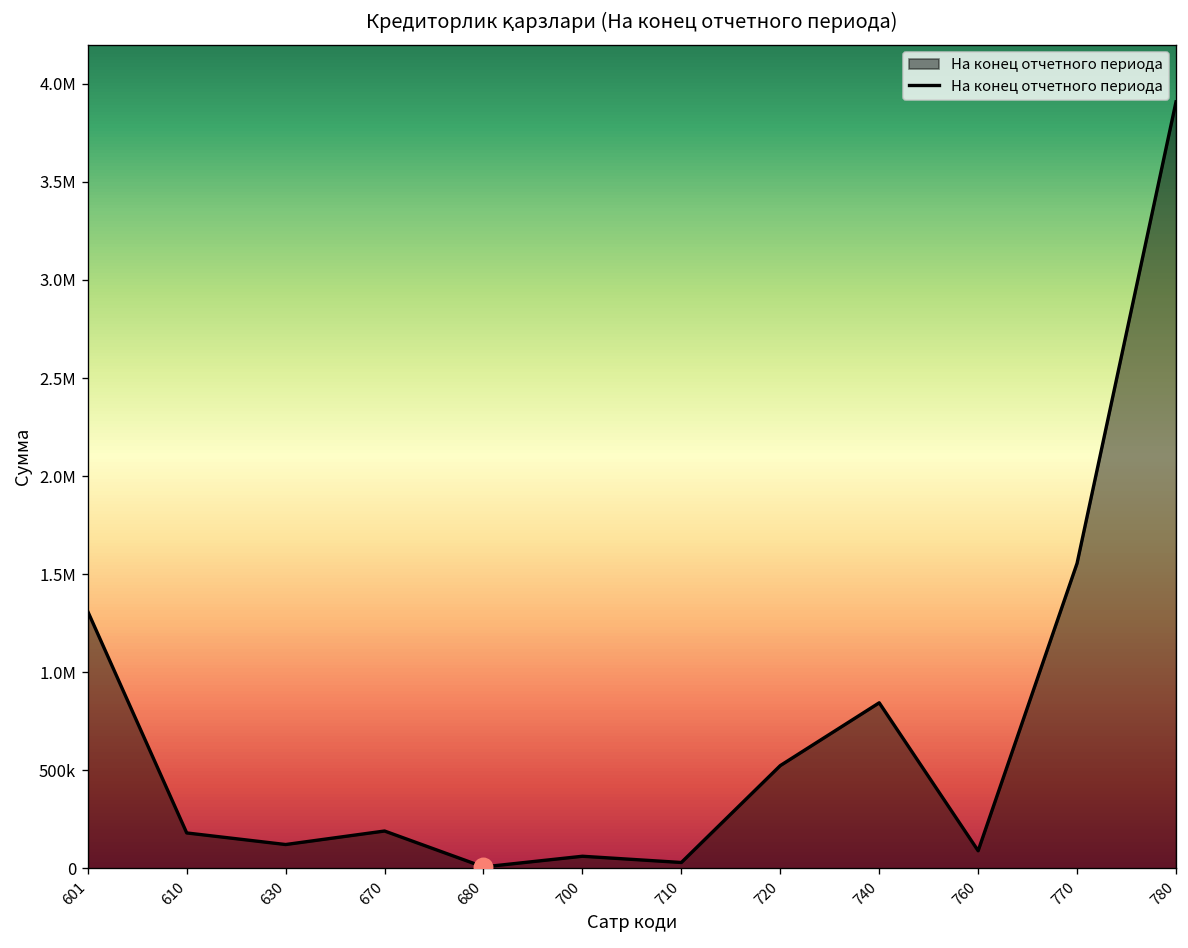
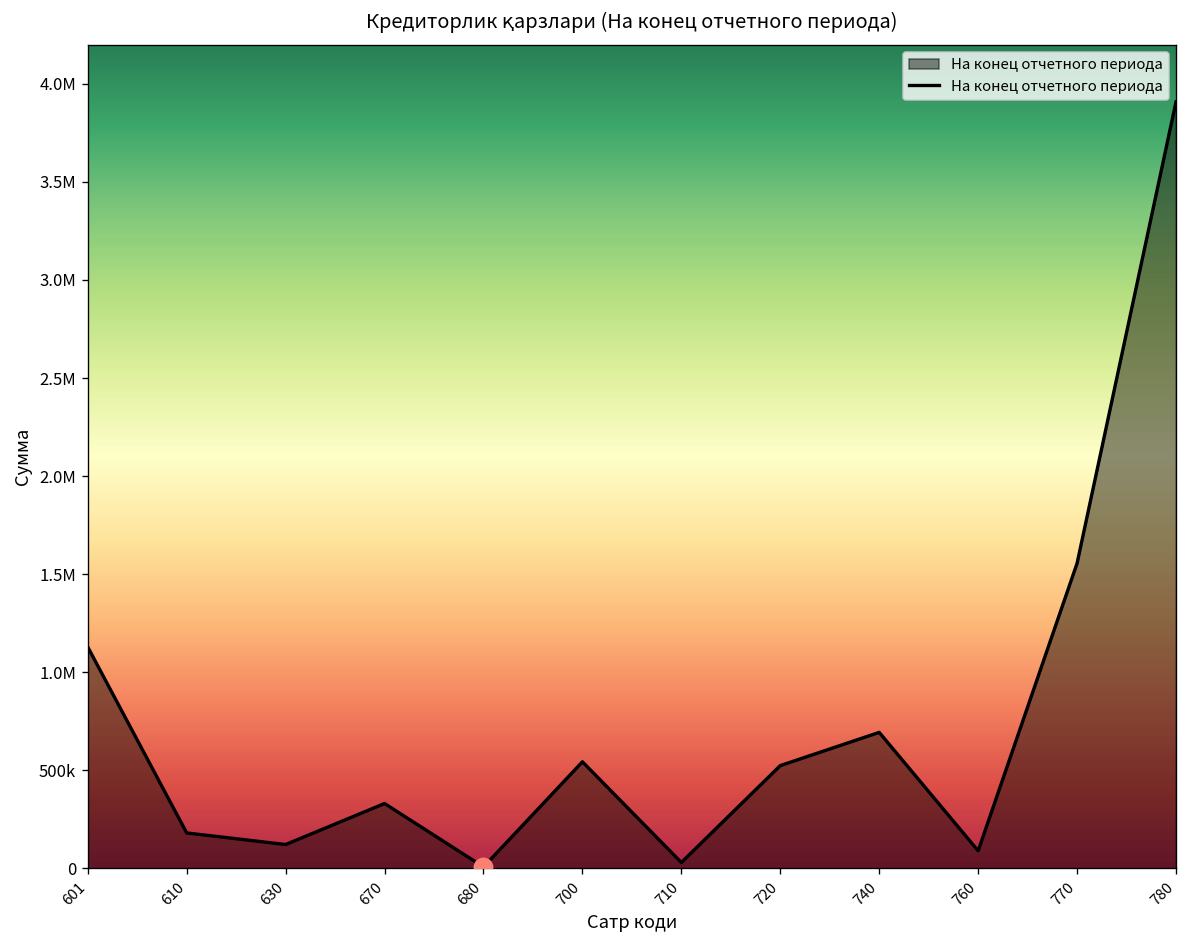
На конец отчетного периода, 601: 1310000 -> 1130000
На конец отчетного периода, 670: 190000 -> 330000
На конец отчетного периода, 700: 60000 -> 540000
На конец отчетного периода, 740: 840000 -> 690000
